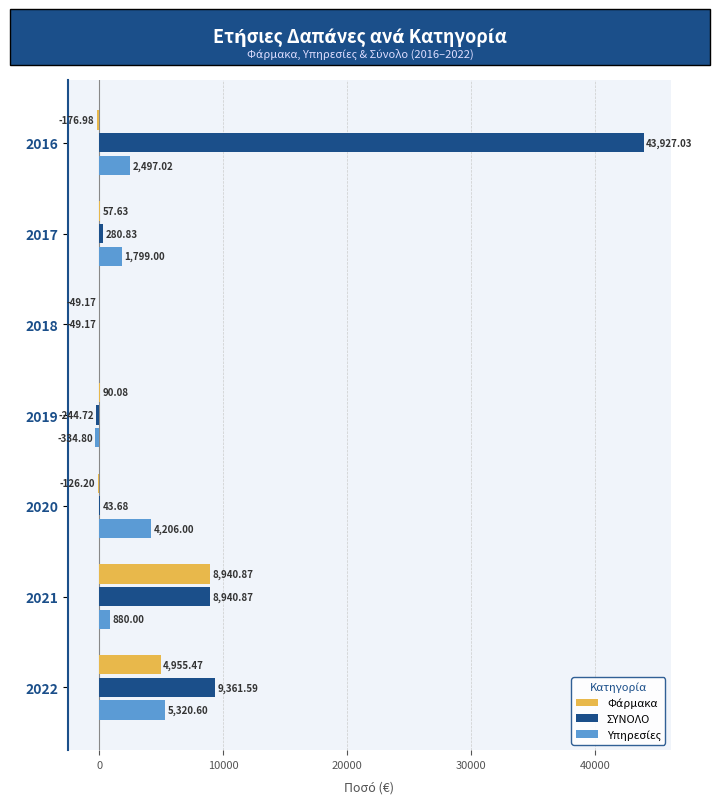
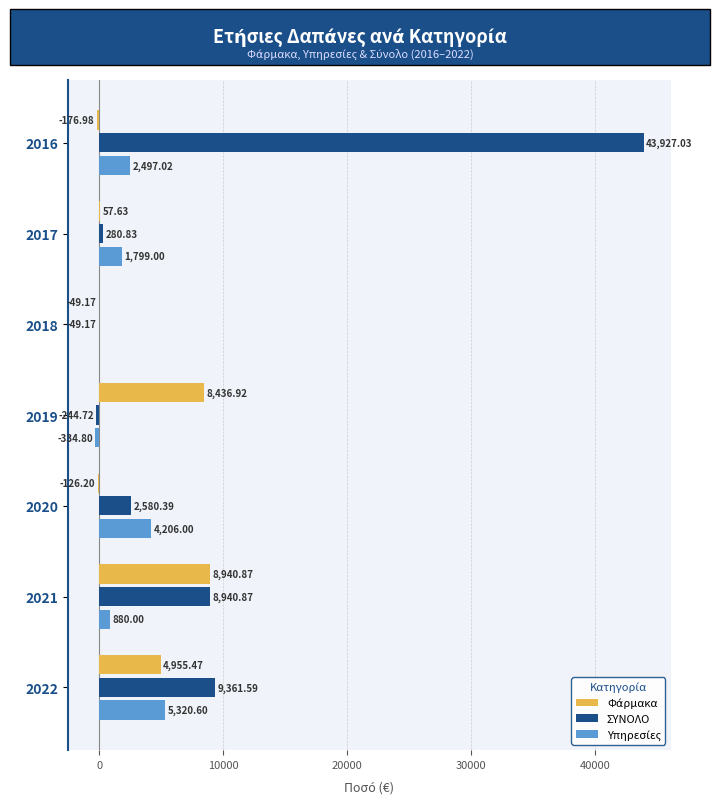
Φάρμακα, 2019: 90.08 -> 8,436.92
ΣΥΝΟΛΟ, 2020: 43.68 -> 2,580.39
